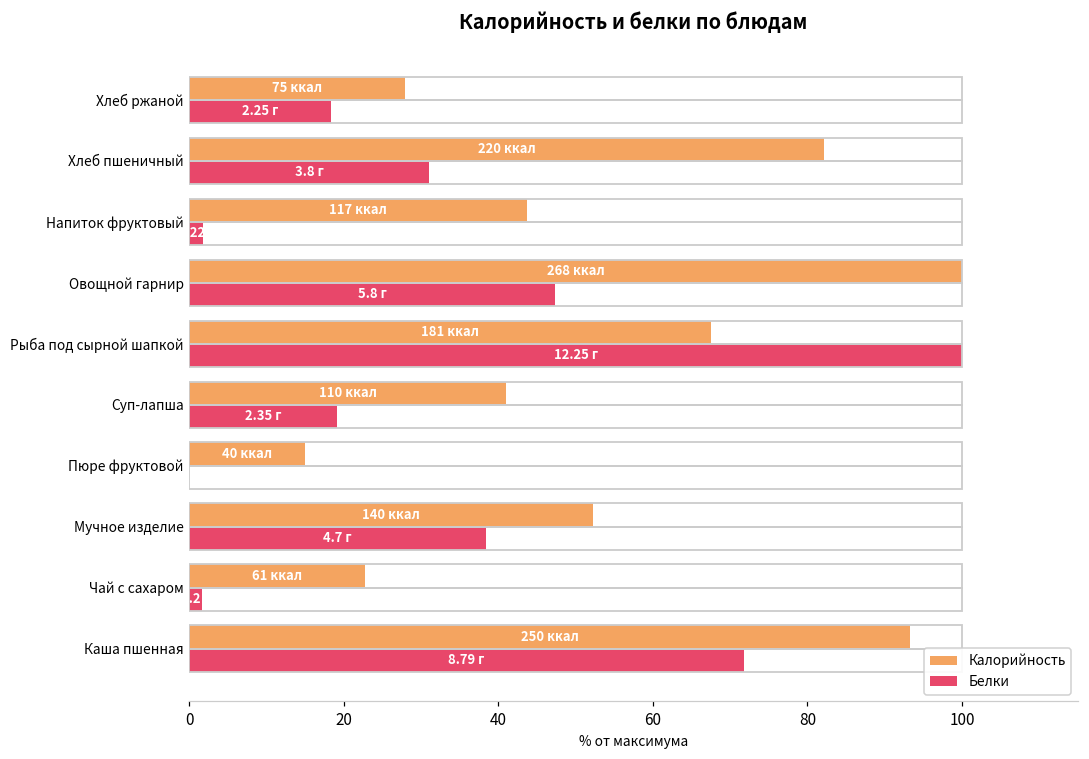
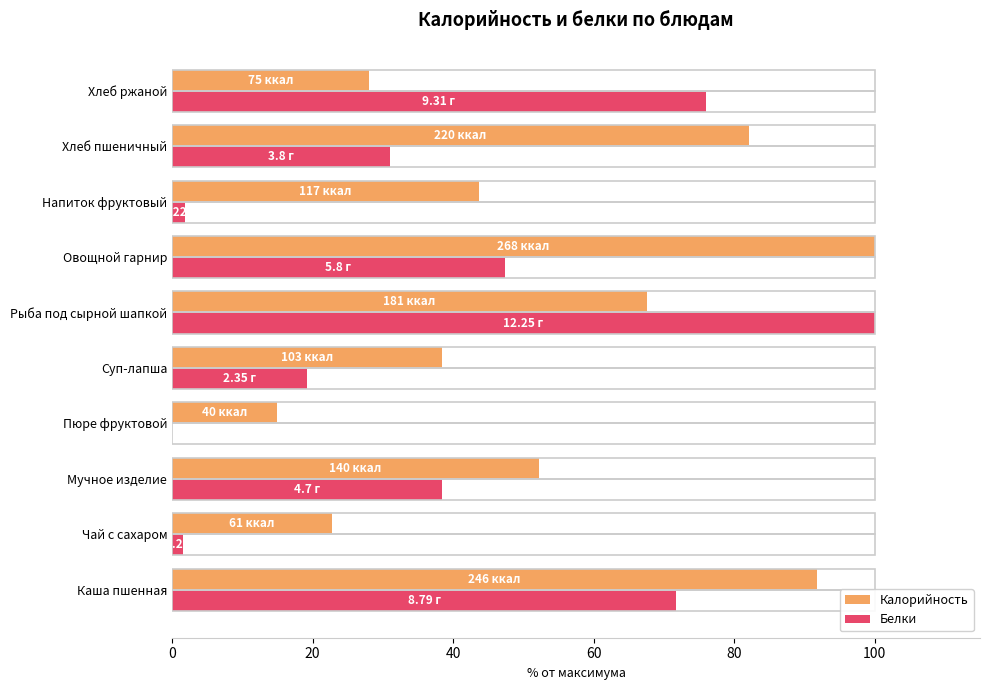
Белки, Хлеб ржаной: 2.25 -> 9.31
Калорийность, Суп-лапша: 110 -> 103
Калорийность, Каша пшенная: 250 -> 246
